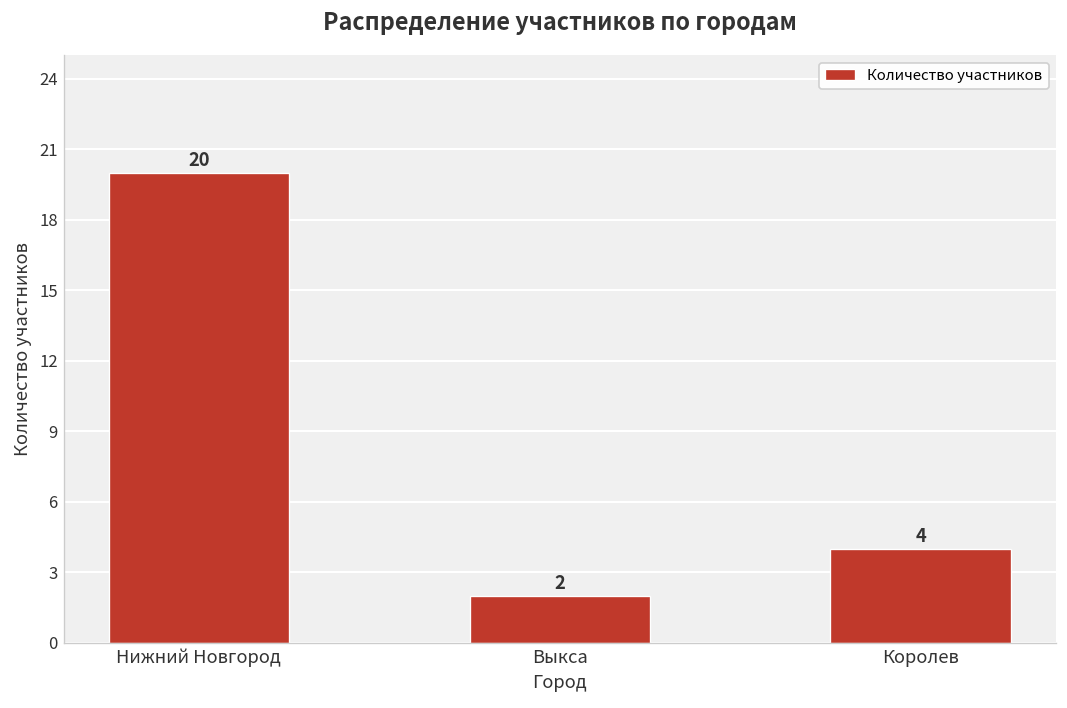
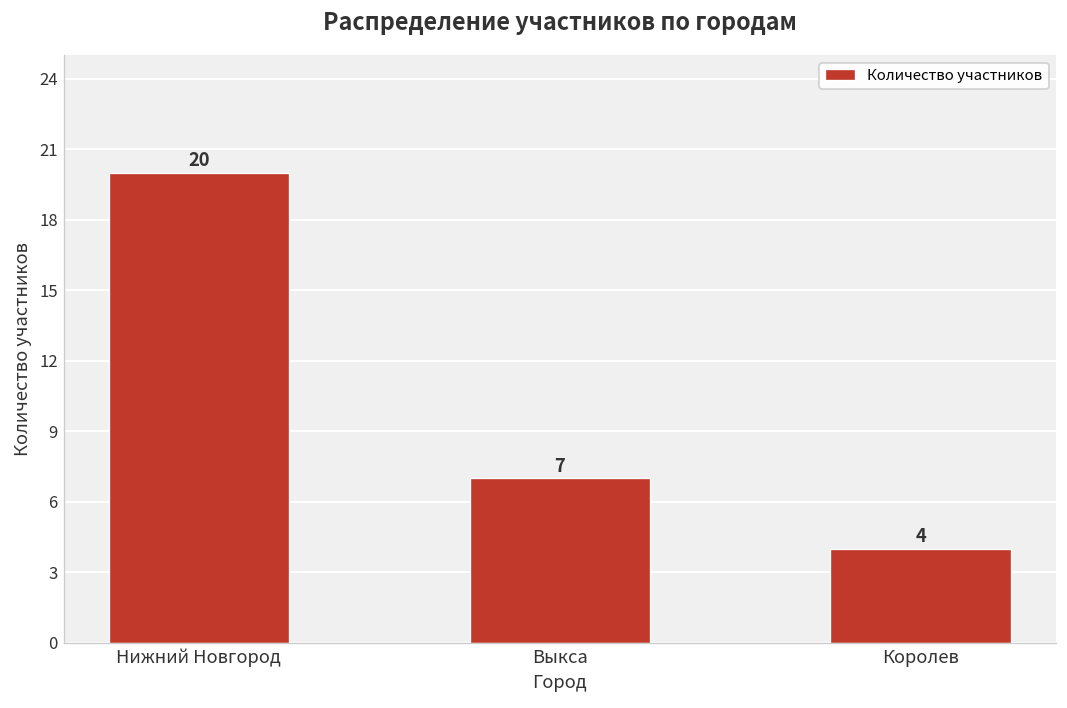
Выкса: 2 -> 7
